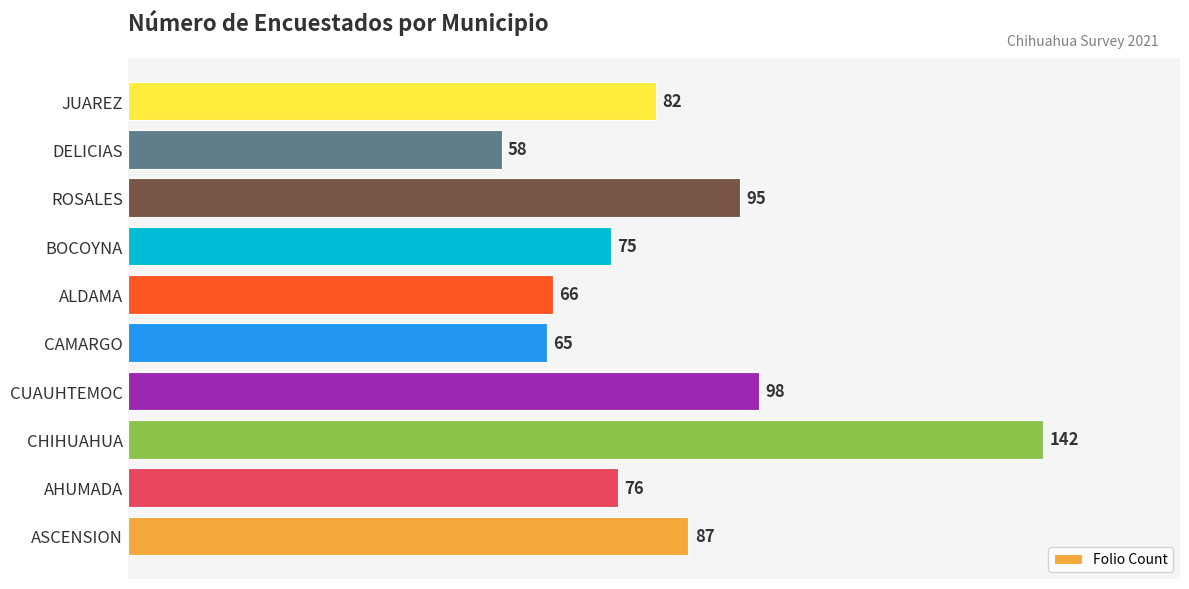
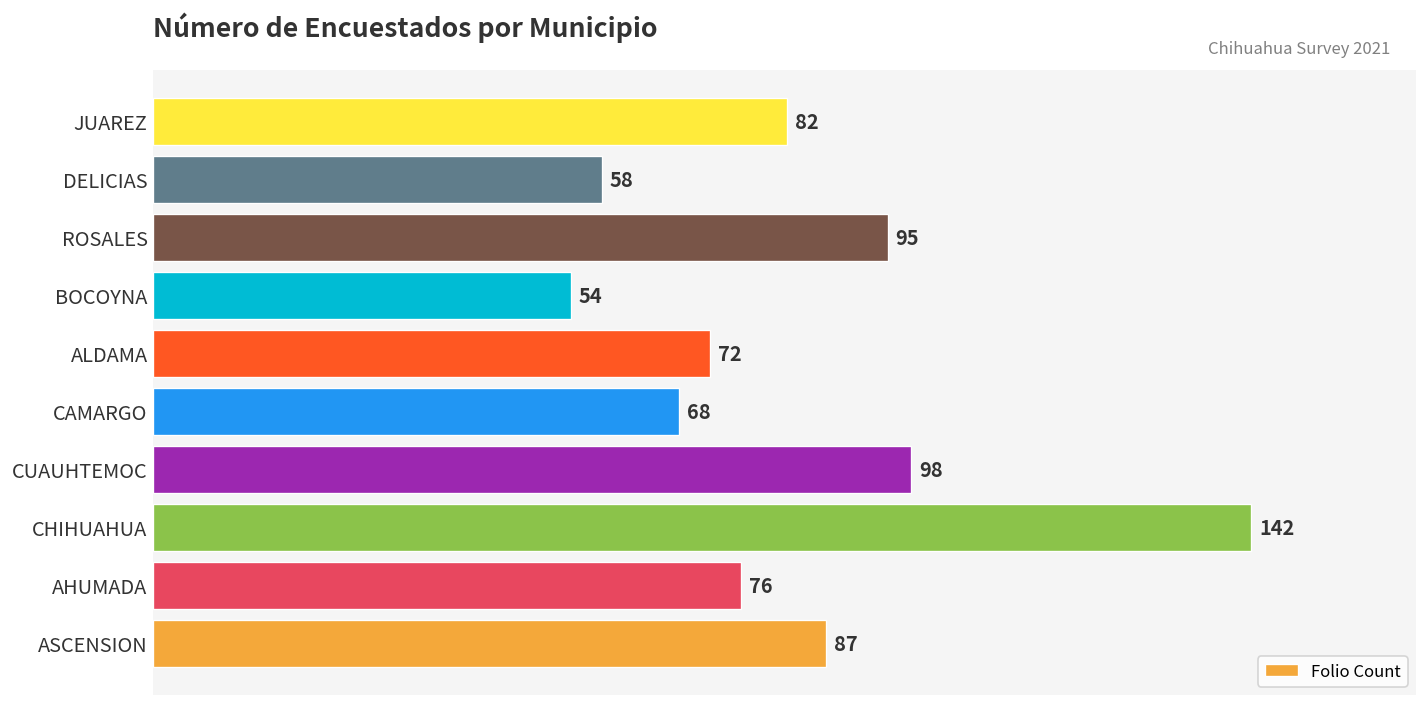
BOCOYNA: 75 -> 54
ALDAMA: 66 -> 72
CAMARGO: 65 -> 68
